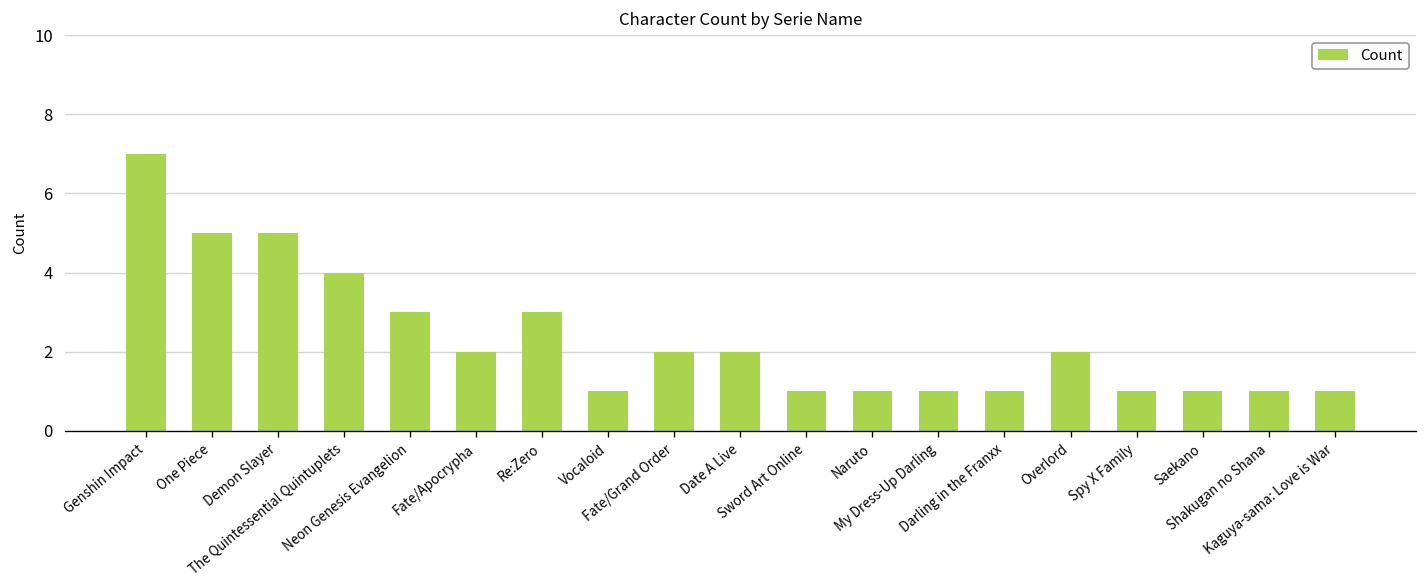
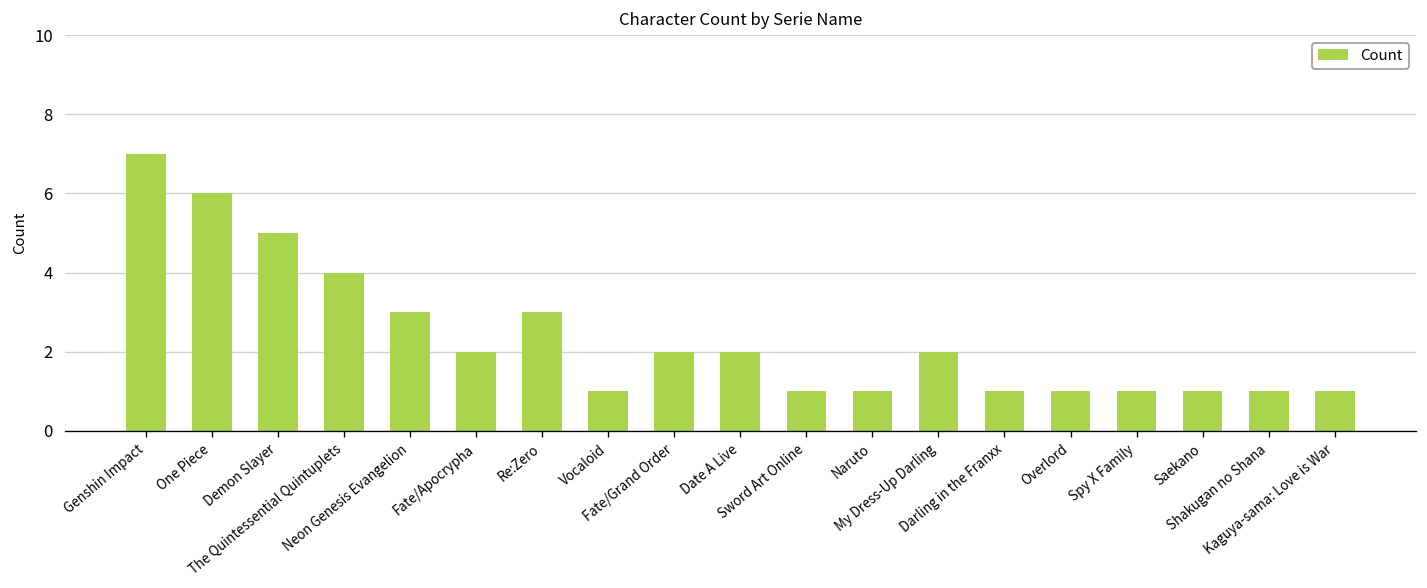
One Piece: 5 -> 6
My Dress-Up Darling: 1 -> 2
Overlord: 2 -> 1
